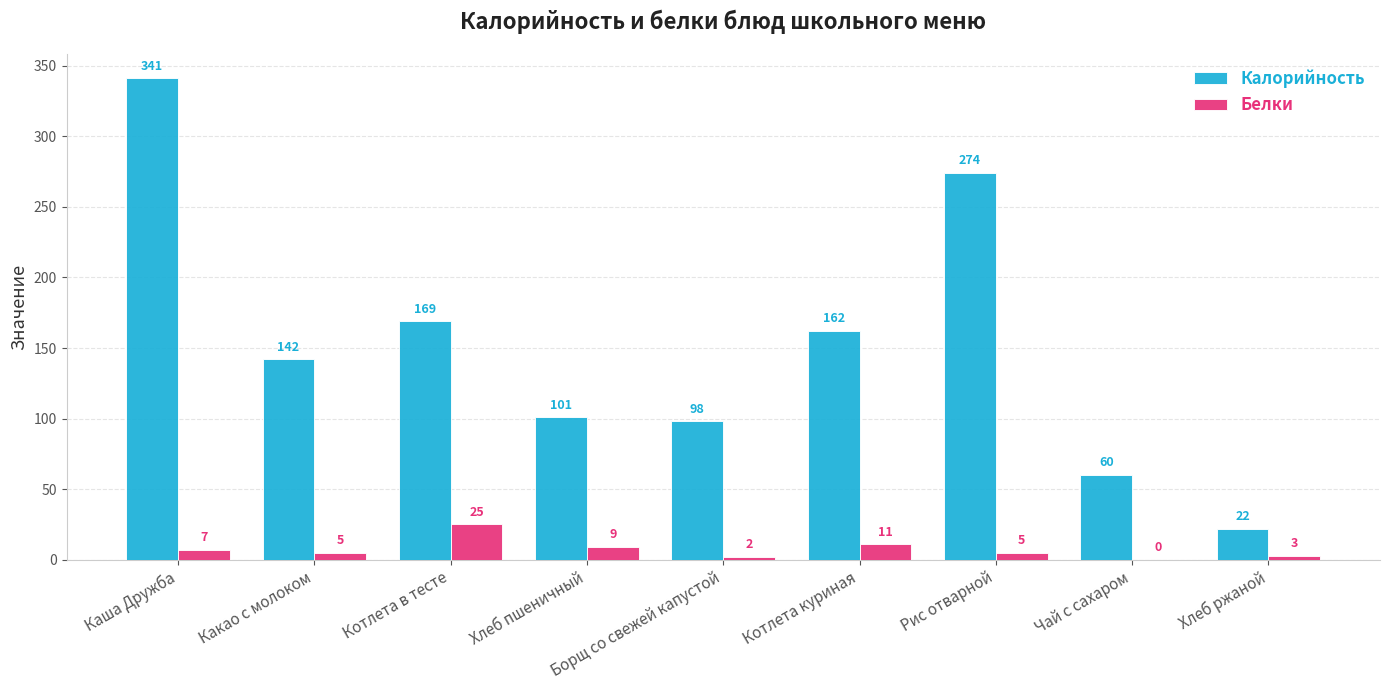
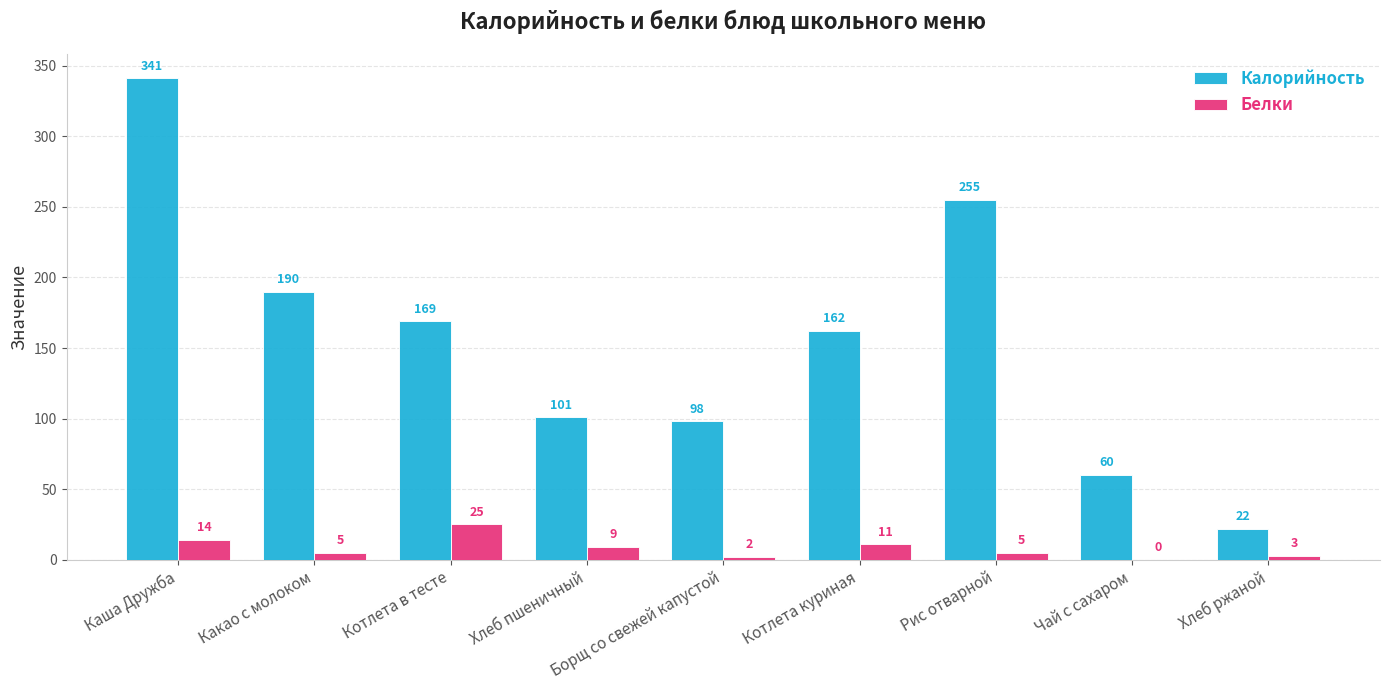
Белки, Каша Дружба: 7 -> 14
Калорийность, Какао с молоком: 142 -> 190
Калорийность, Рис отварной: 274 -> 255
